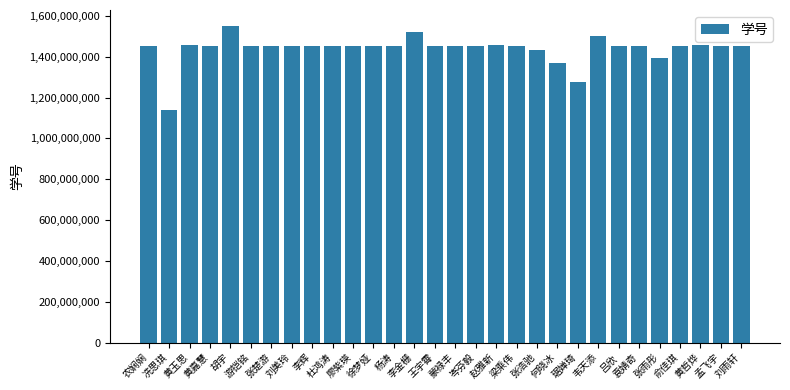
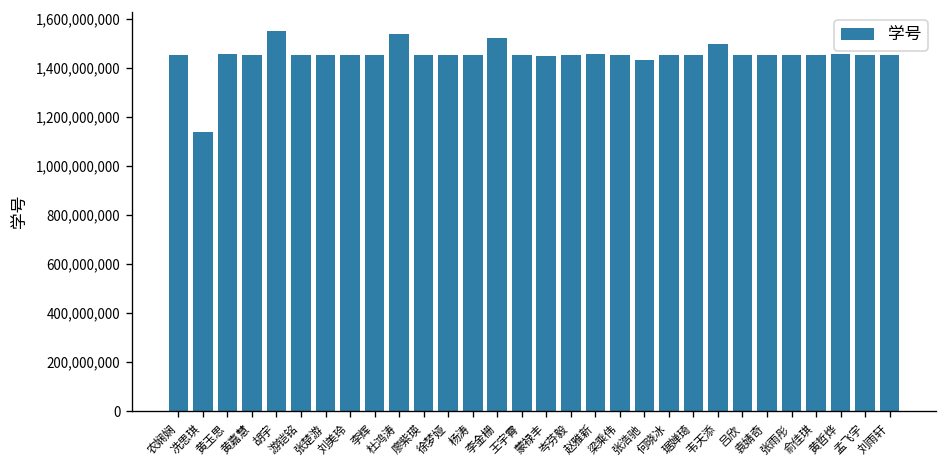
杜鸿涛: 1,450,000,000 -> 1,540,000,000
何晓冰: 1,370,000,000 -> 1,450,000,000
琚婵琦: 1,270,000,000 -> 1,450,000,000
张雨彤: 1,390,000,000 -> 1,450,000,000
